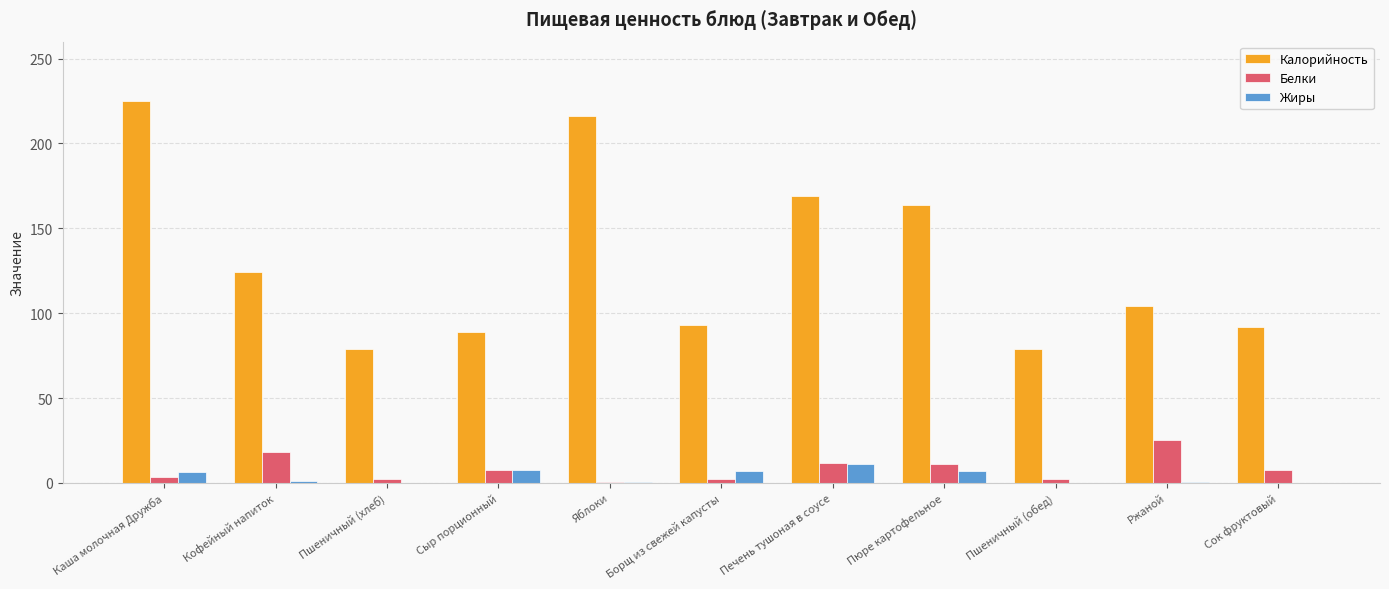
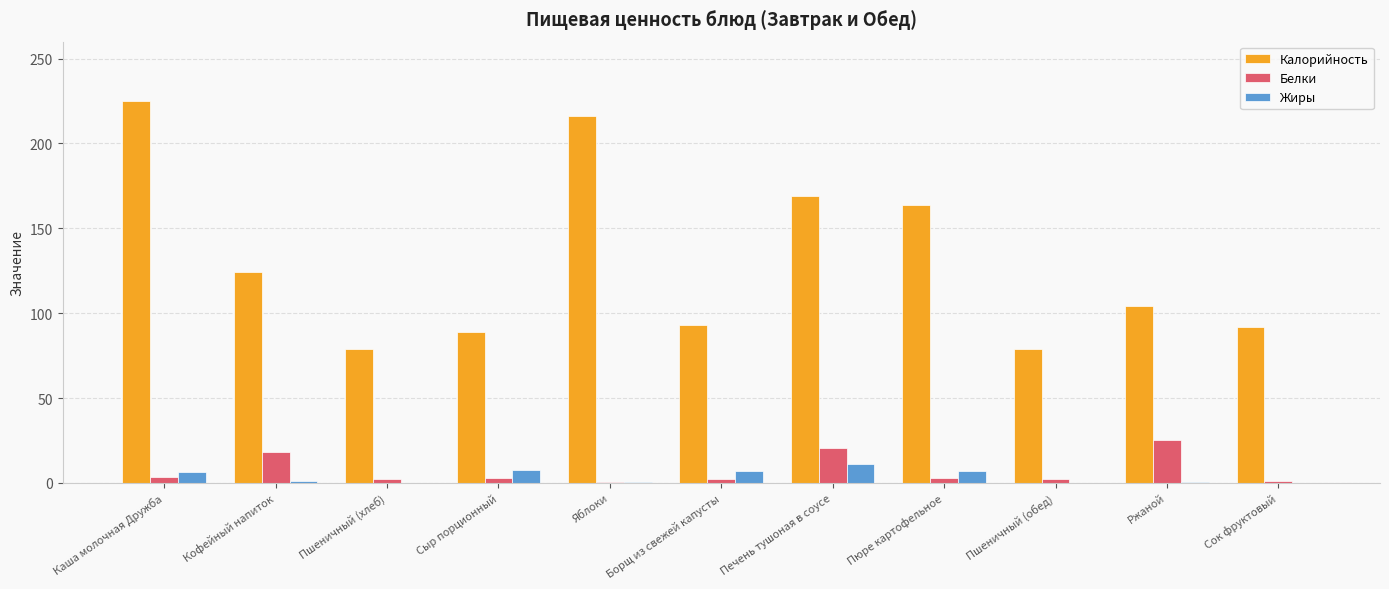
Белки, Сыр порционный: 8 -> 3
Белки, Печень тушоная в соусе: 12 -> 21
Белки, Пюре картофельное: 11 -> 3
Белки, Сок фруктовый: 7 -> 1
